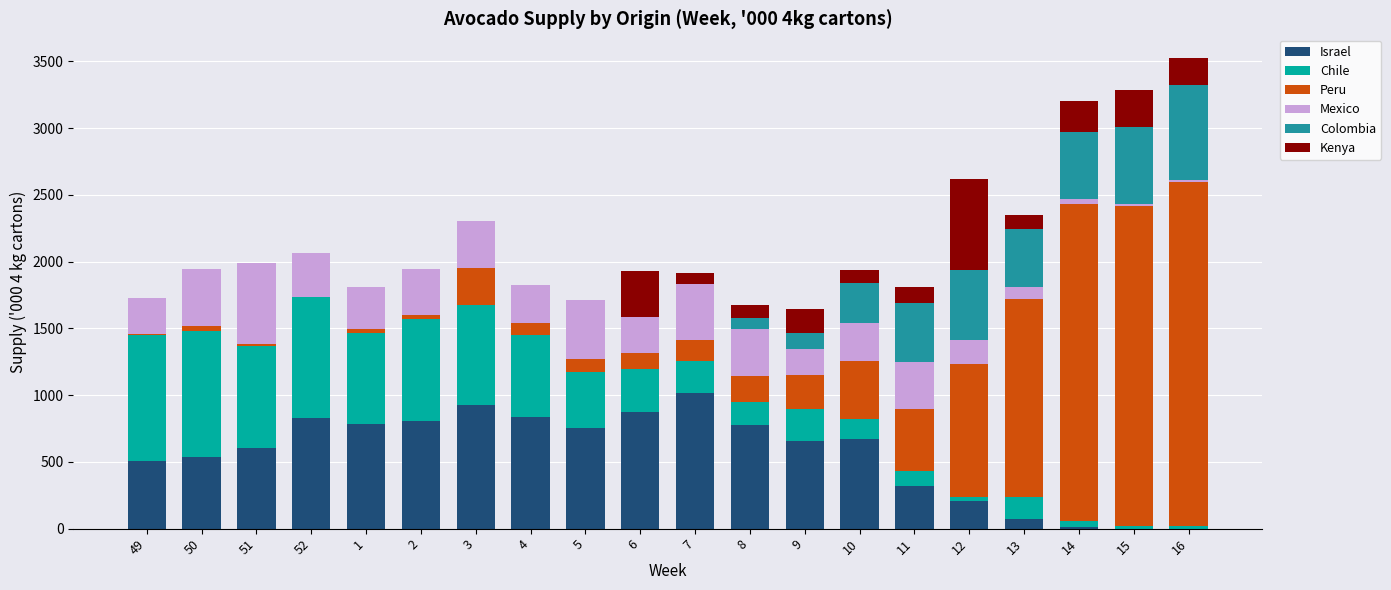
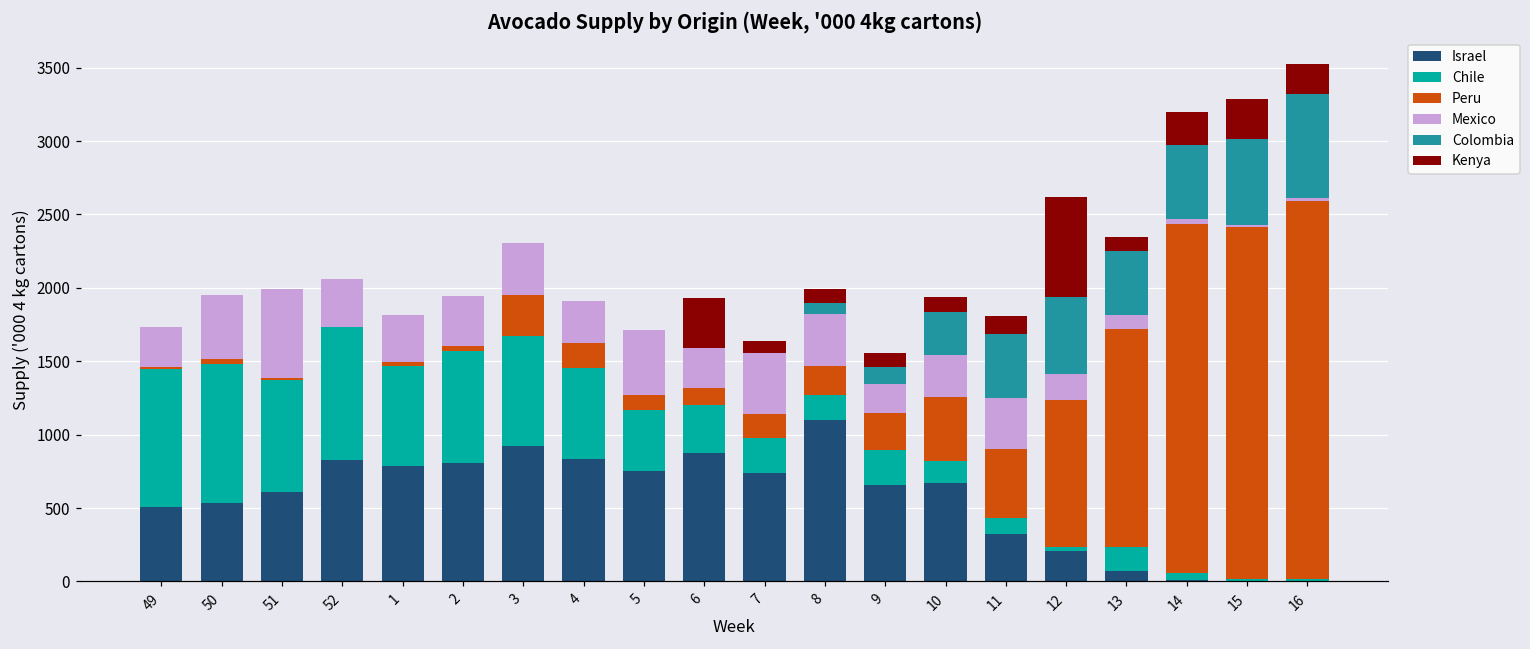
Peru, 4: 80 -> 170
Israel, 7: 1010 -> 740
Israel, 8: 780 -> 1100
Kenya, 9: 180 -> 100
